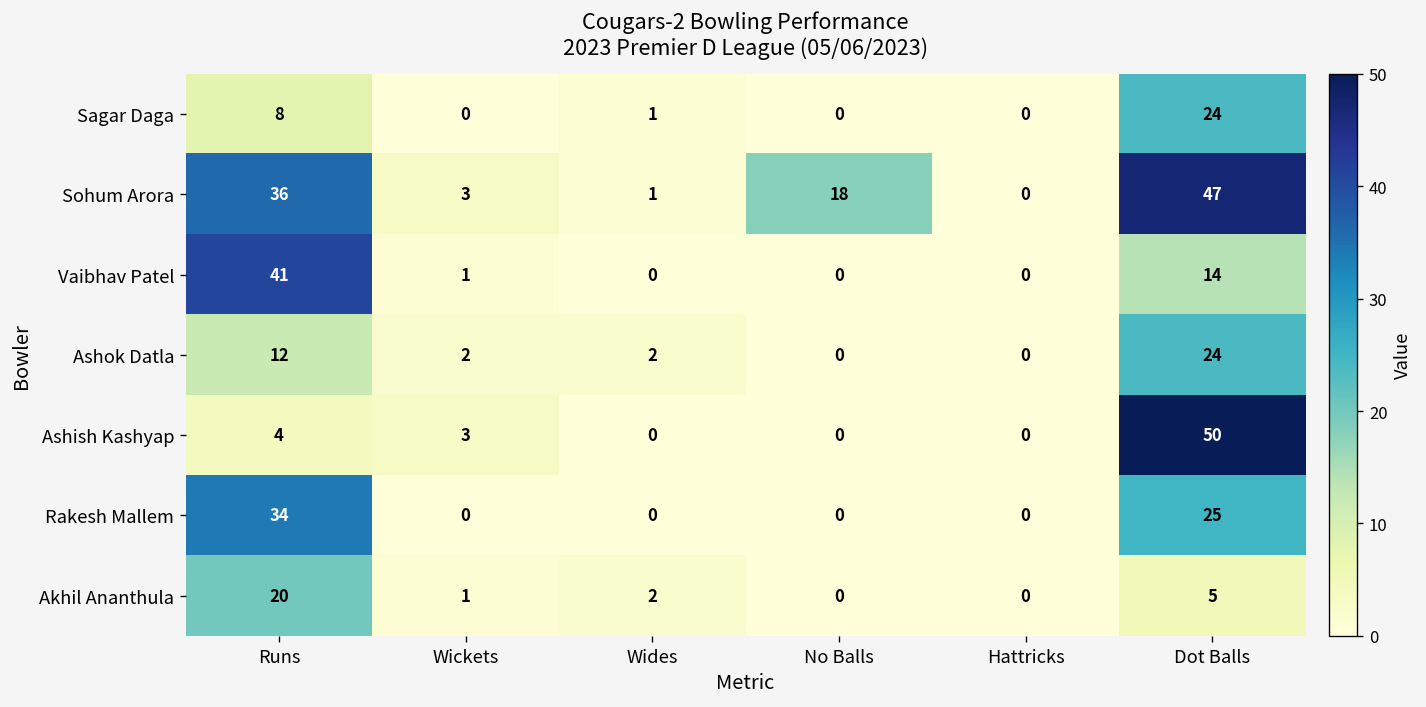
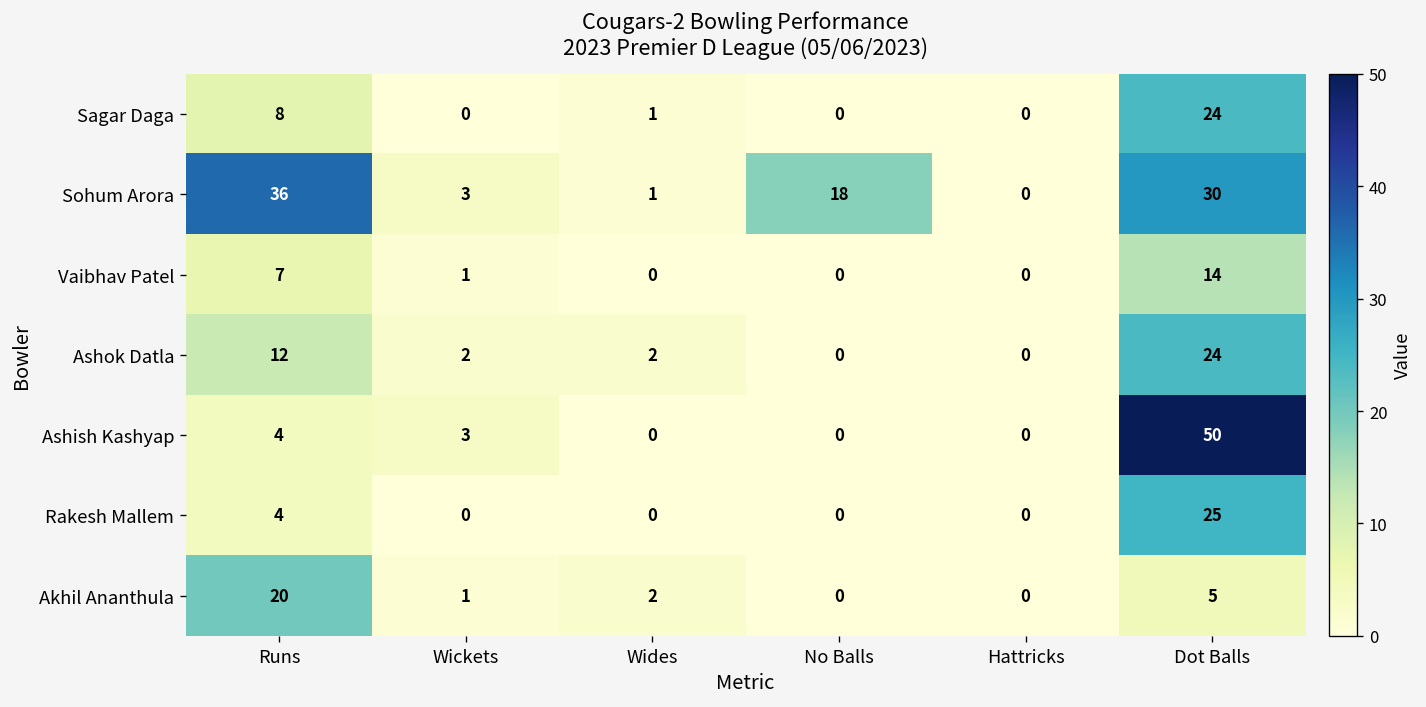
Sohum Arora, Dot Balls: 47 -> 30
Vaibhav Patel, Runs: 41 -> 7
Rakesh Mallem, Runs: 34 -> 4
